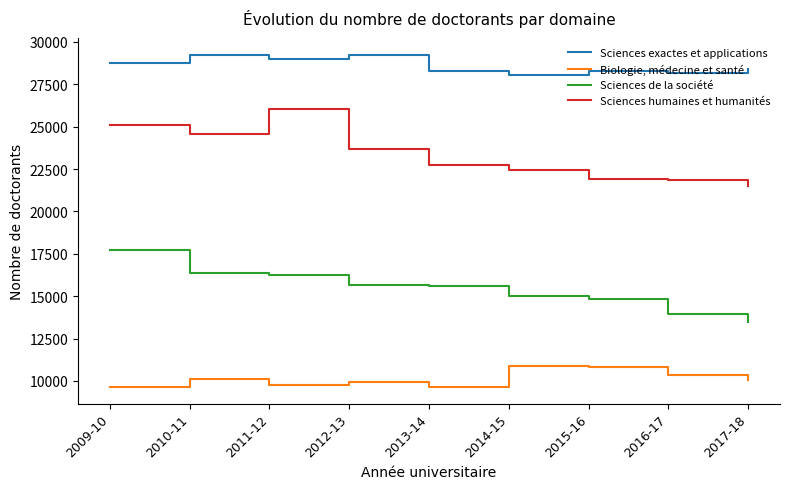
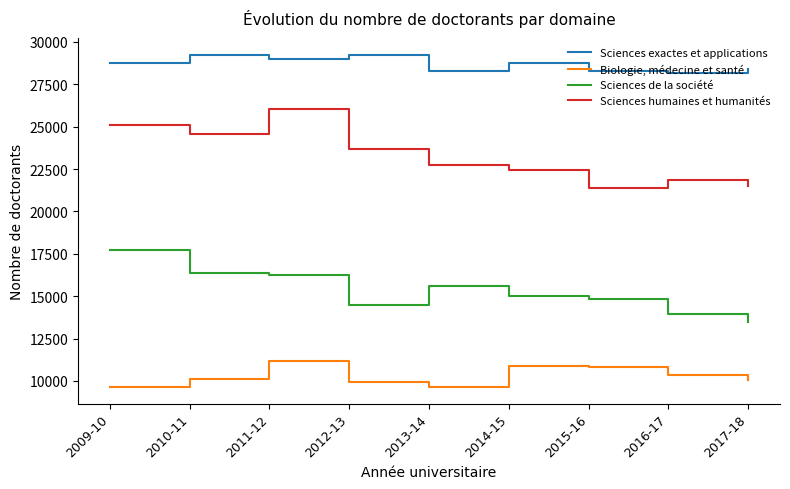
Biologie, médecine et santé, 2011-12: 9800 -> 11200
Sciences de la société, 2012-13: 15700 -> 14500
Sciences exactes et applications, 2014-15: 28100 -> 28700
Sciences humaines et humanités, 2015-16: 21900 -> 21400
